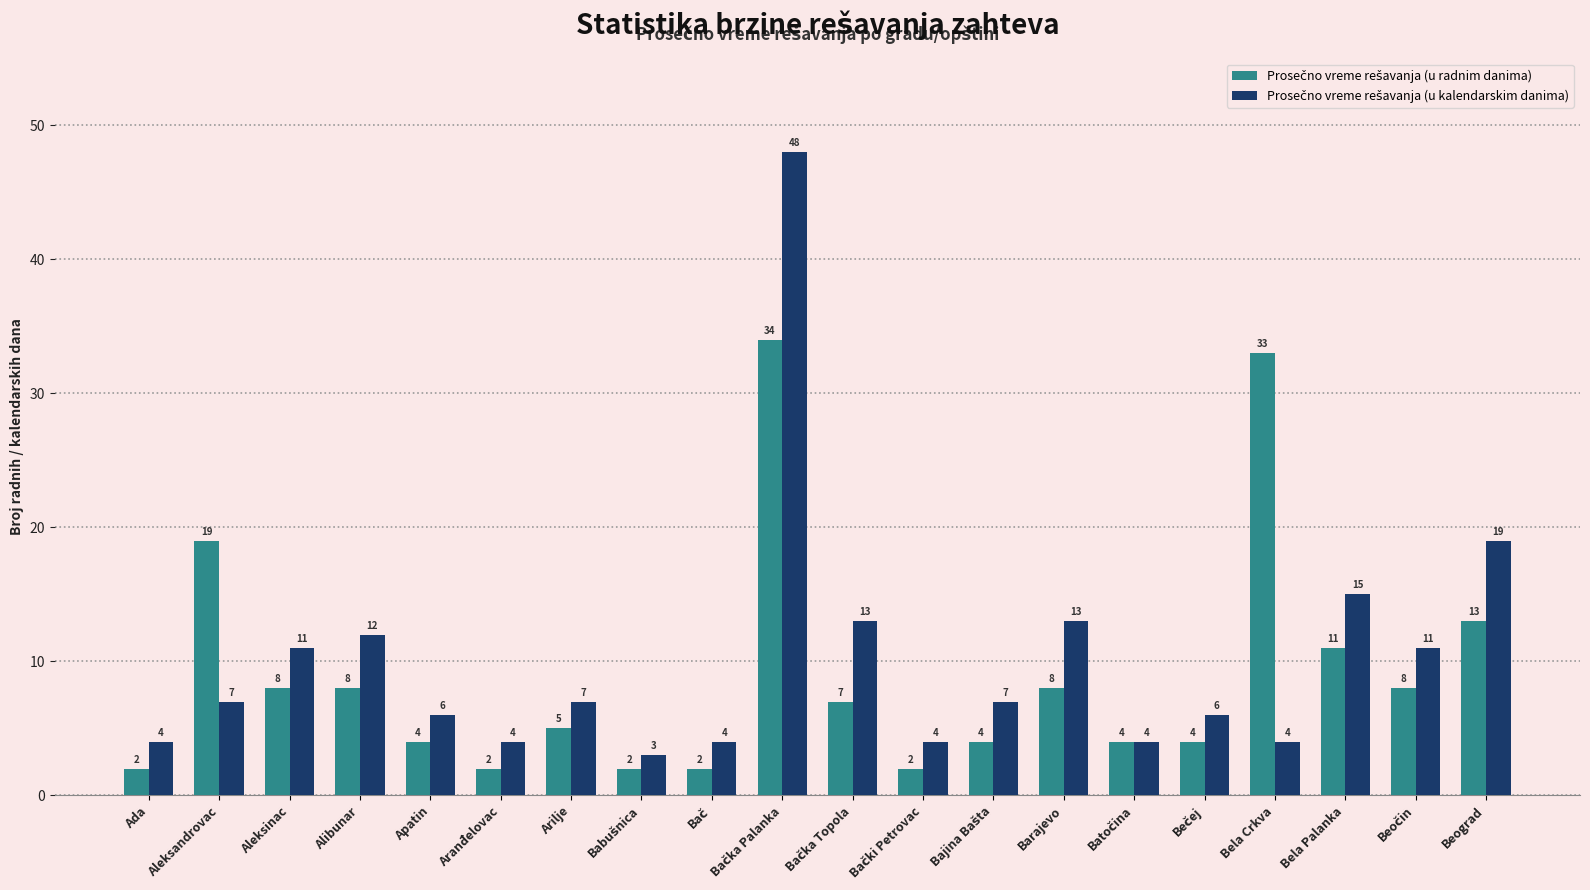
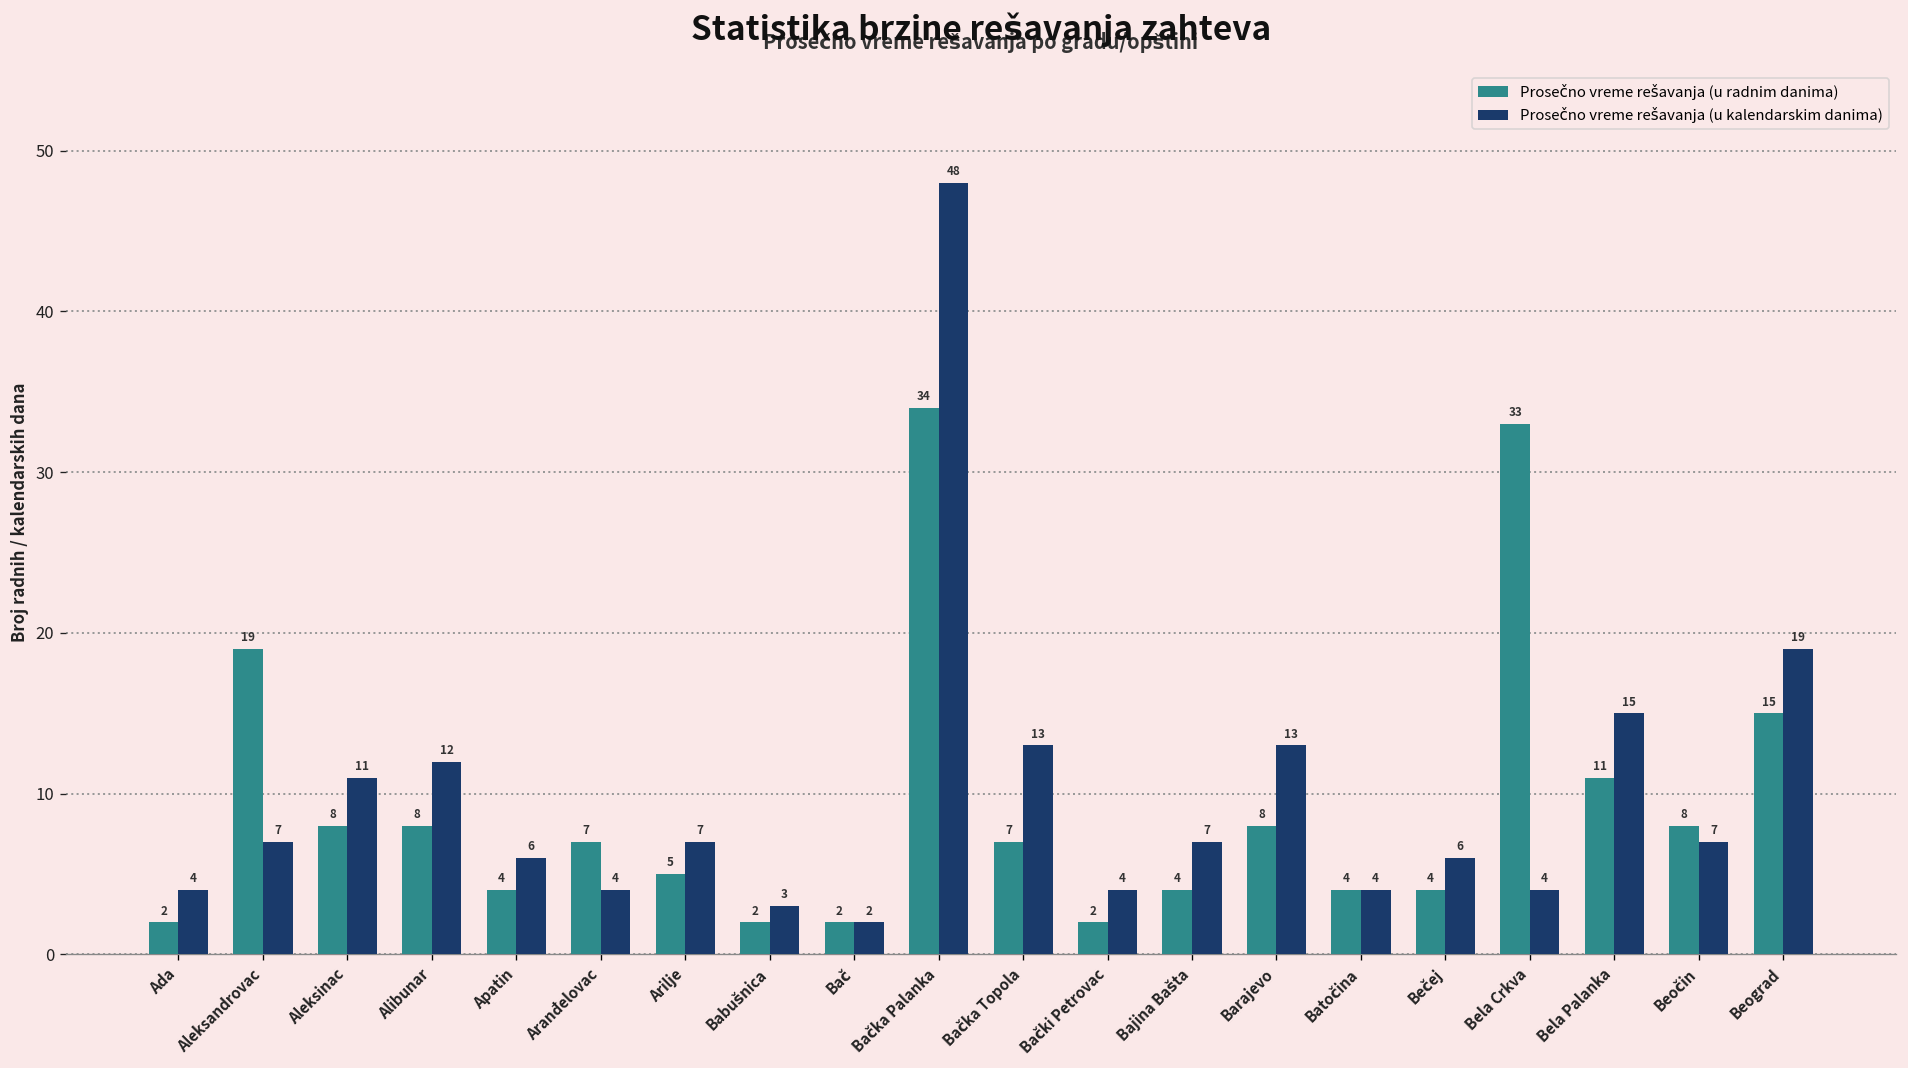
Prosečno vreme rešavanja (u radnim danima), Aranđelovac: 2 -> 7
Prosečno vreme rešavanja (u kalendarskim danima), Bač: 4 -> 2
Prosečno vreme rešavanja (u kalendarskim danima), Beočin: 11 -> 7
Prosečno vreme rešavanja (u radnim danima), Beograd: 13 -> 15
